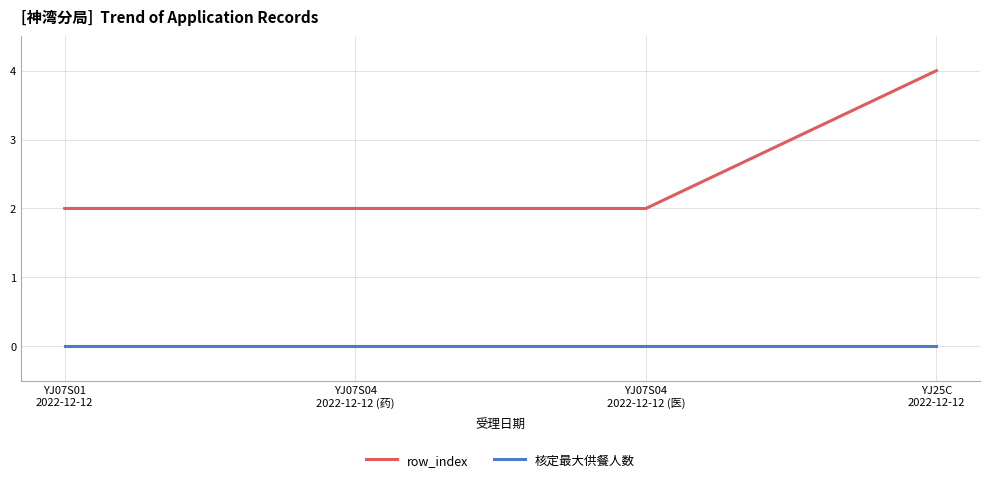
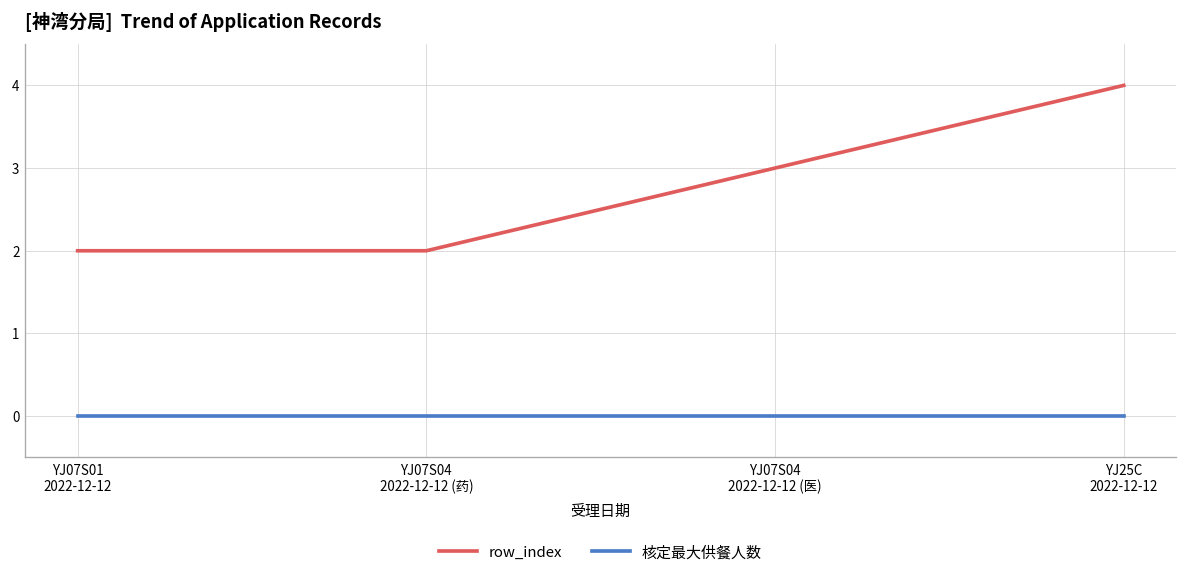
row_index, YJ07S04 2022-12-12 (医): 2 -> 3
